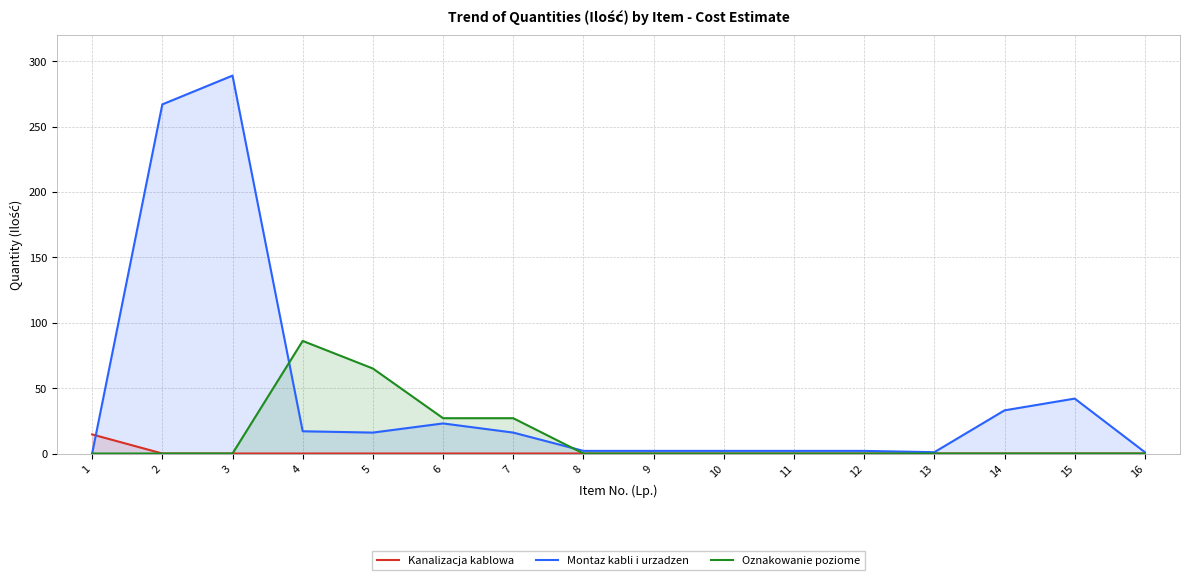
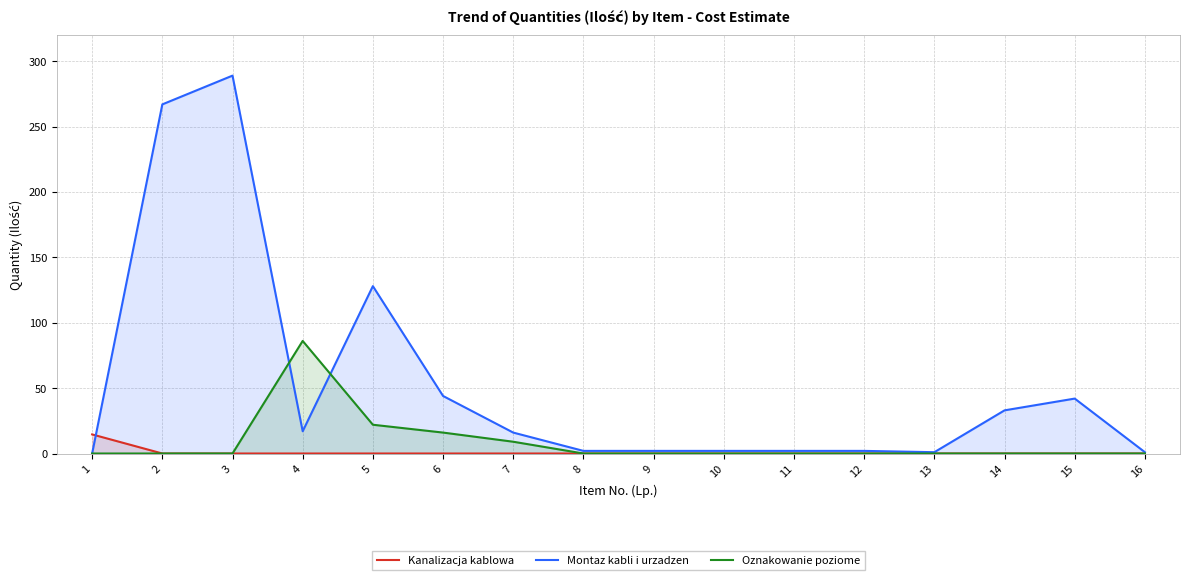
Montaz kabli i urzadzen, 5: 16 -> 128
Oznakowanie poziome, 5: 65 -> 22
Montaz kabli i urzadzen, 6: 23 -> 44
Oznakowanie poziome, 6: 27 -> 16
Oznakowanie poziome, 7: 27 -> 9
